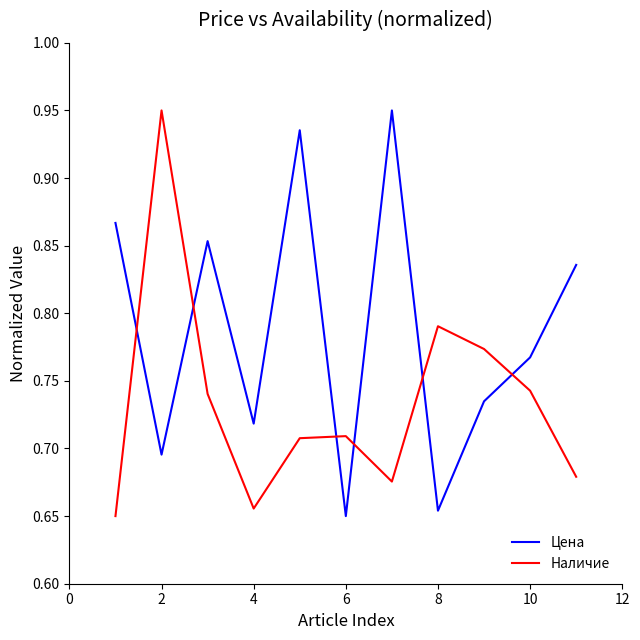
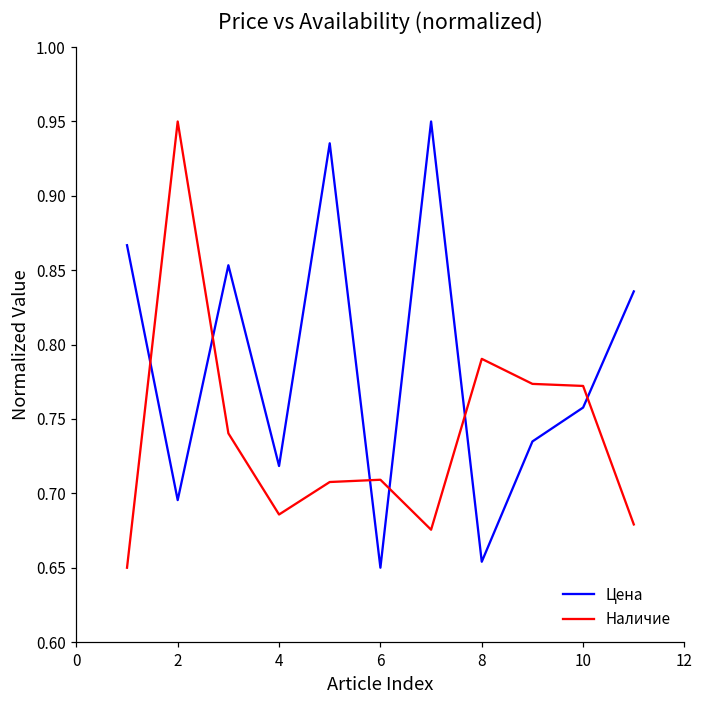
Наличие, 4: 0.656 -> 0.686
Цена, 10: 0.767 -> 0.758
Наличие, 10: 0.743 -> 0.772
